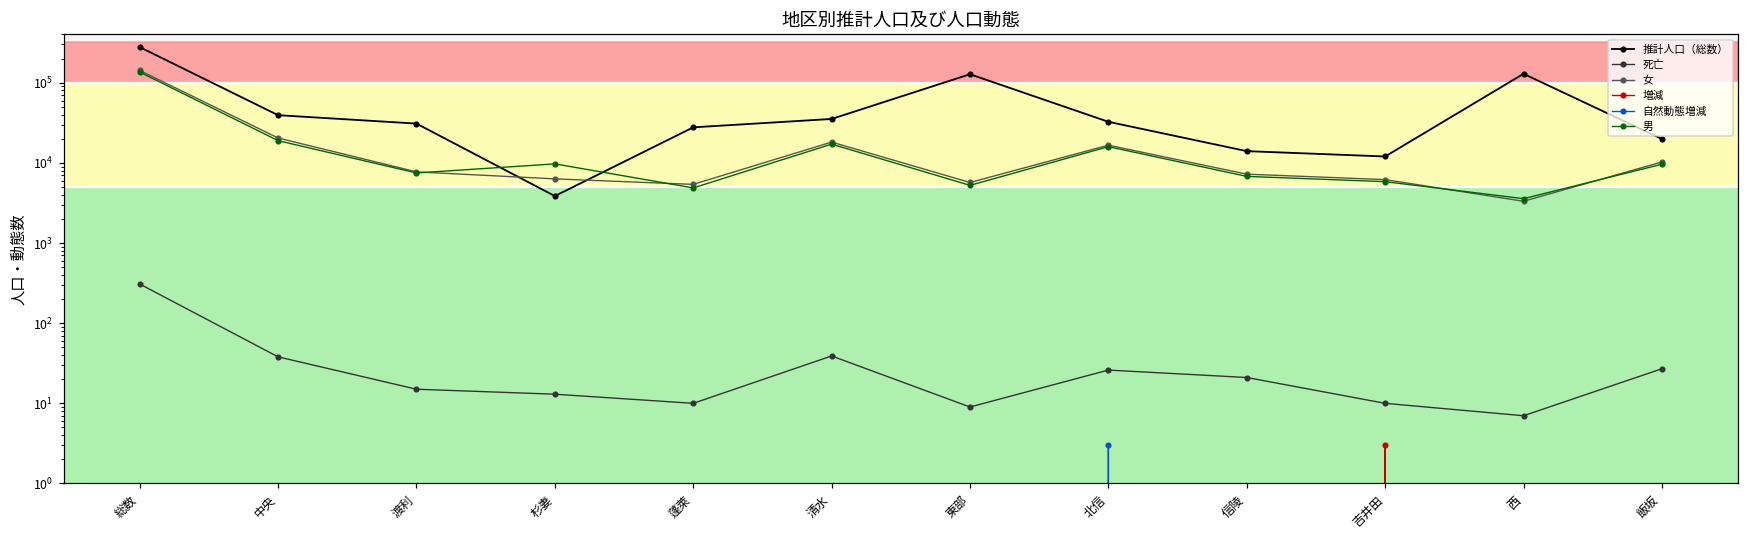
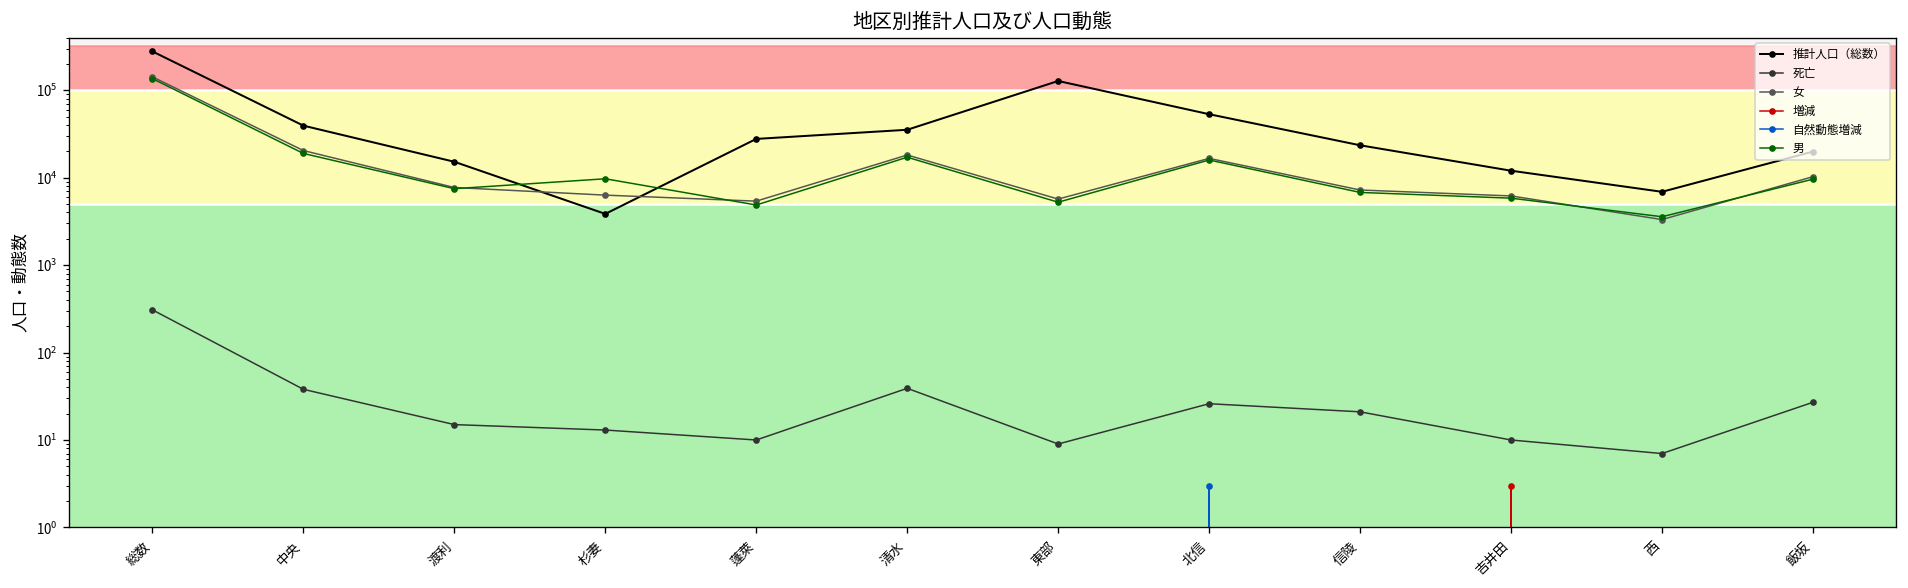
推計人口（総数）, 渡利: 31000 -> 15000
推計人口（総数）, 北信: 30000 -> 50000
推計人口（総数）, 信陵: 14000 -> 23000
推計人口（総数）, 西: 130000 -> 7000
